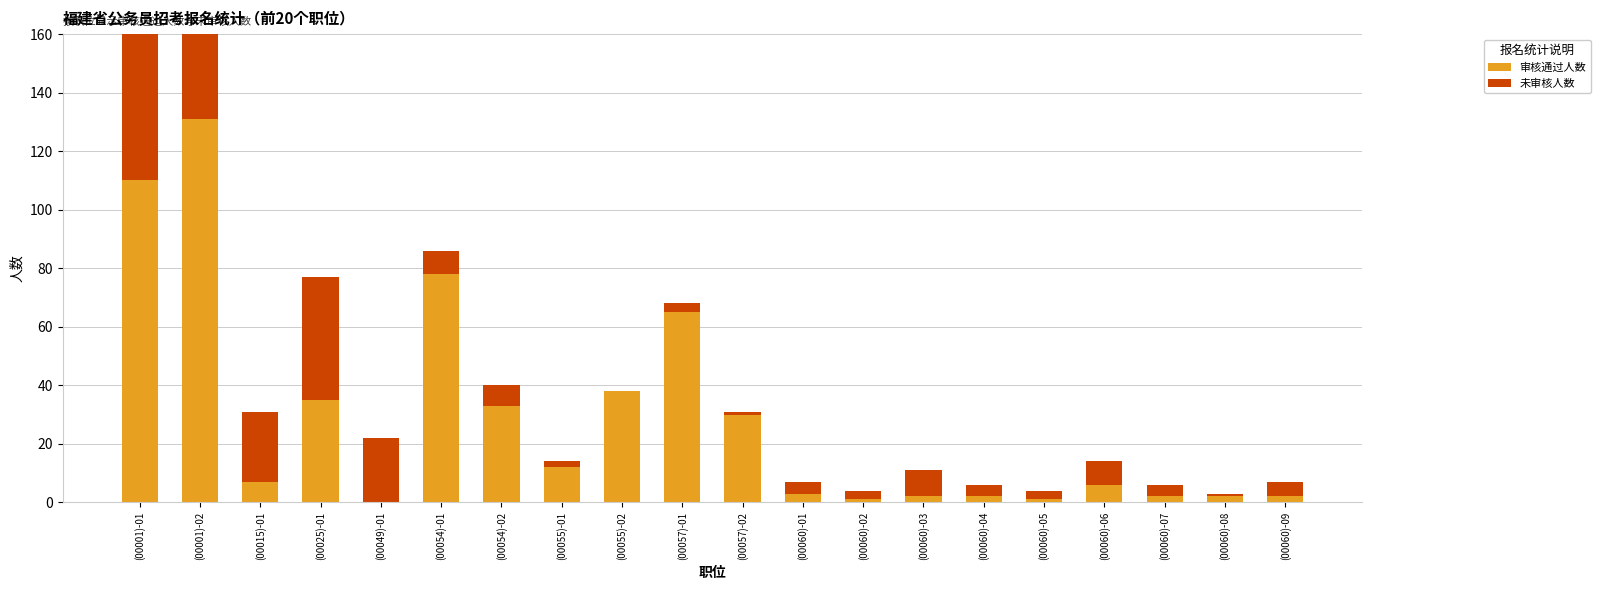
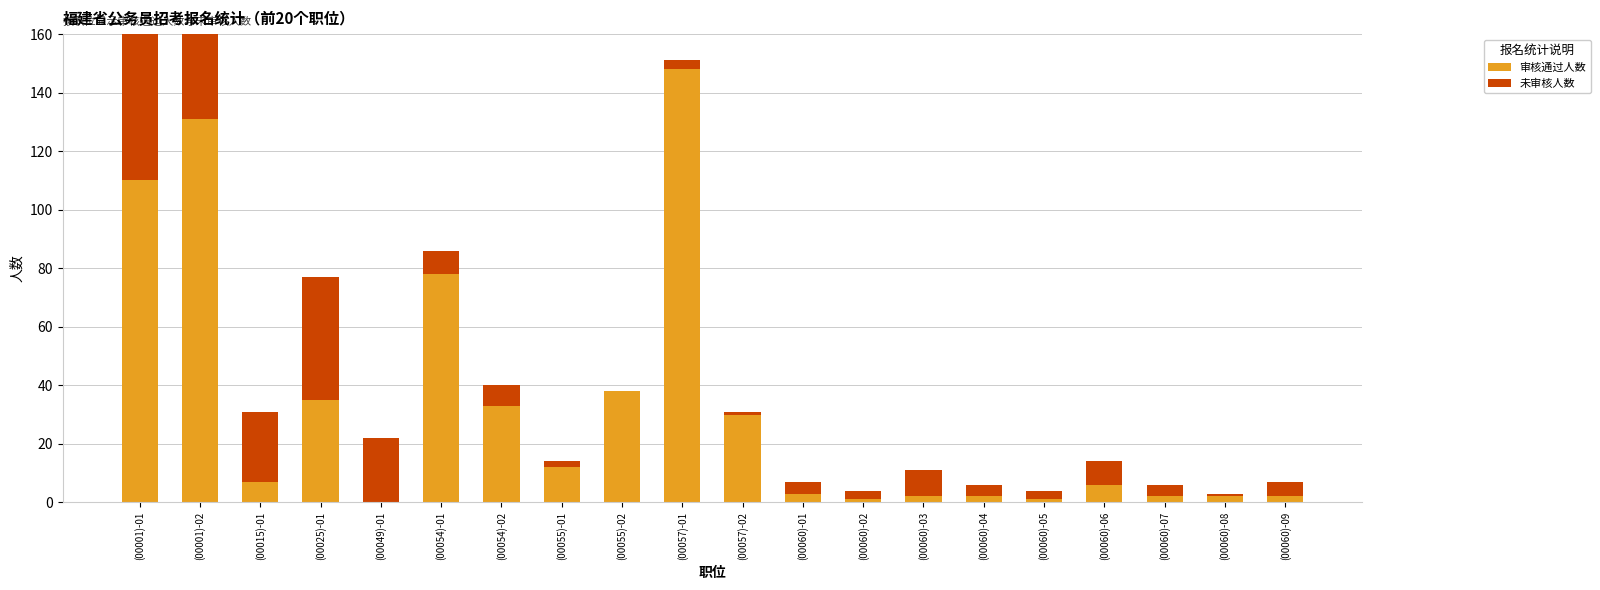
审核通过人数, (00057)-01: 65 -> 148
